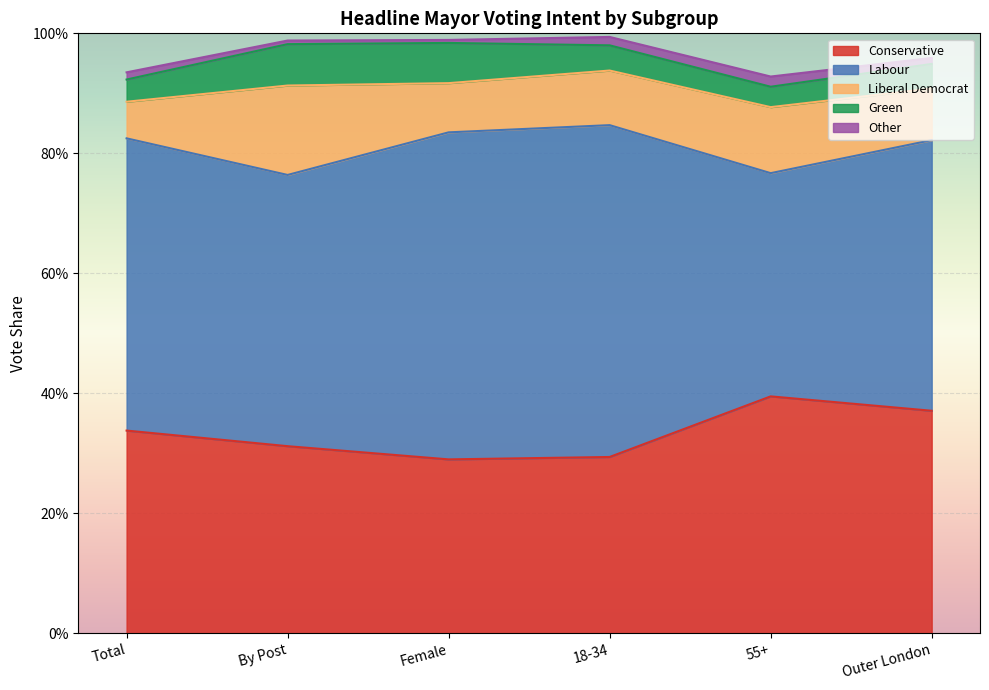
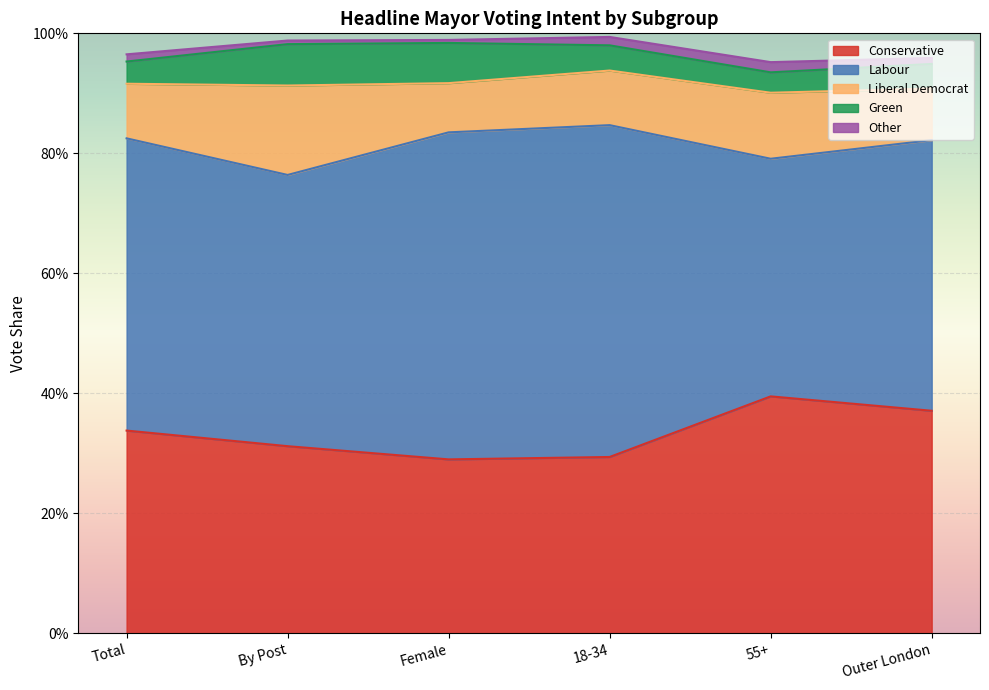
Liberal Democrat, Total: 6% -> 9%
Labour, 55+: 37% -> 40%
